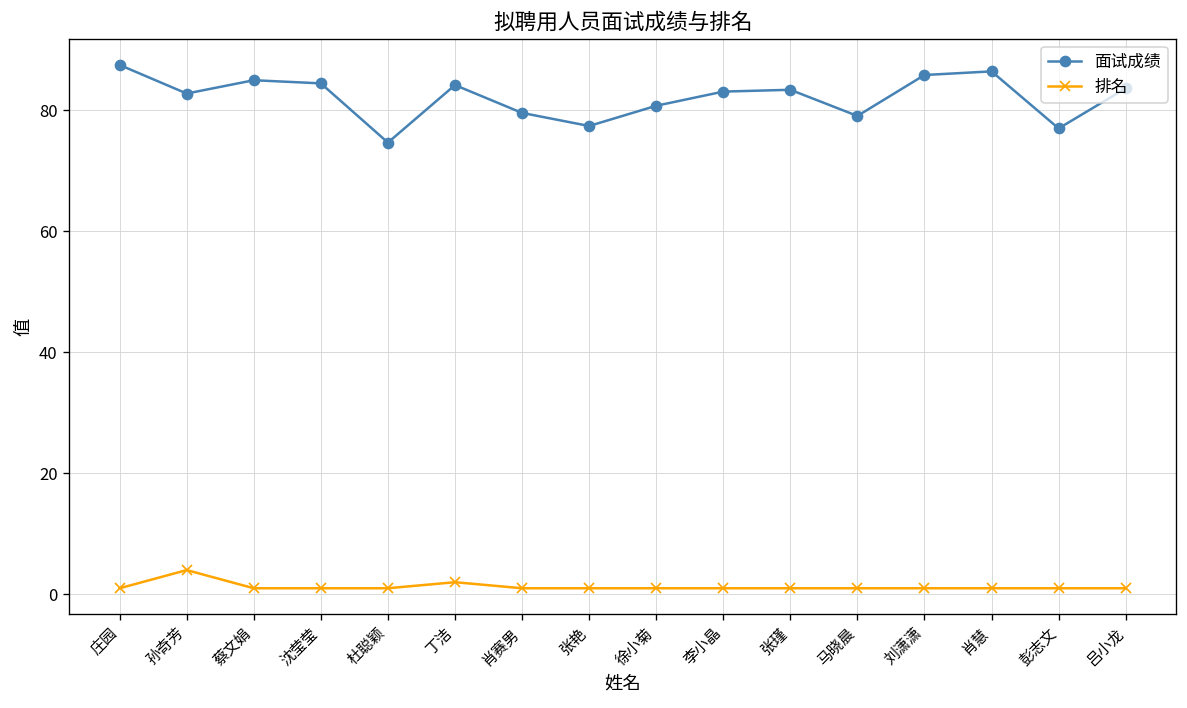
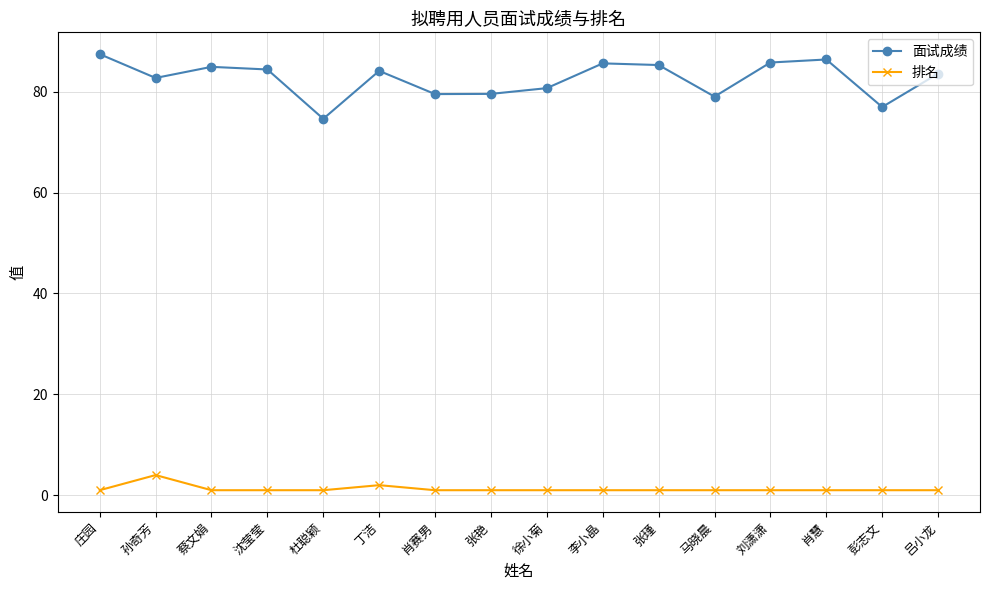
面试成绩, 张艳: 77 -> 80
面试成绩, 李小晶: 83 -> 86
面试成绩, 张瑾: 83 -> 85
